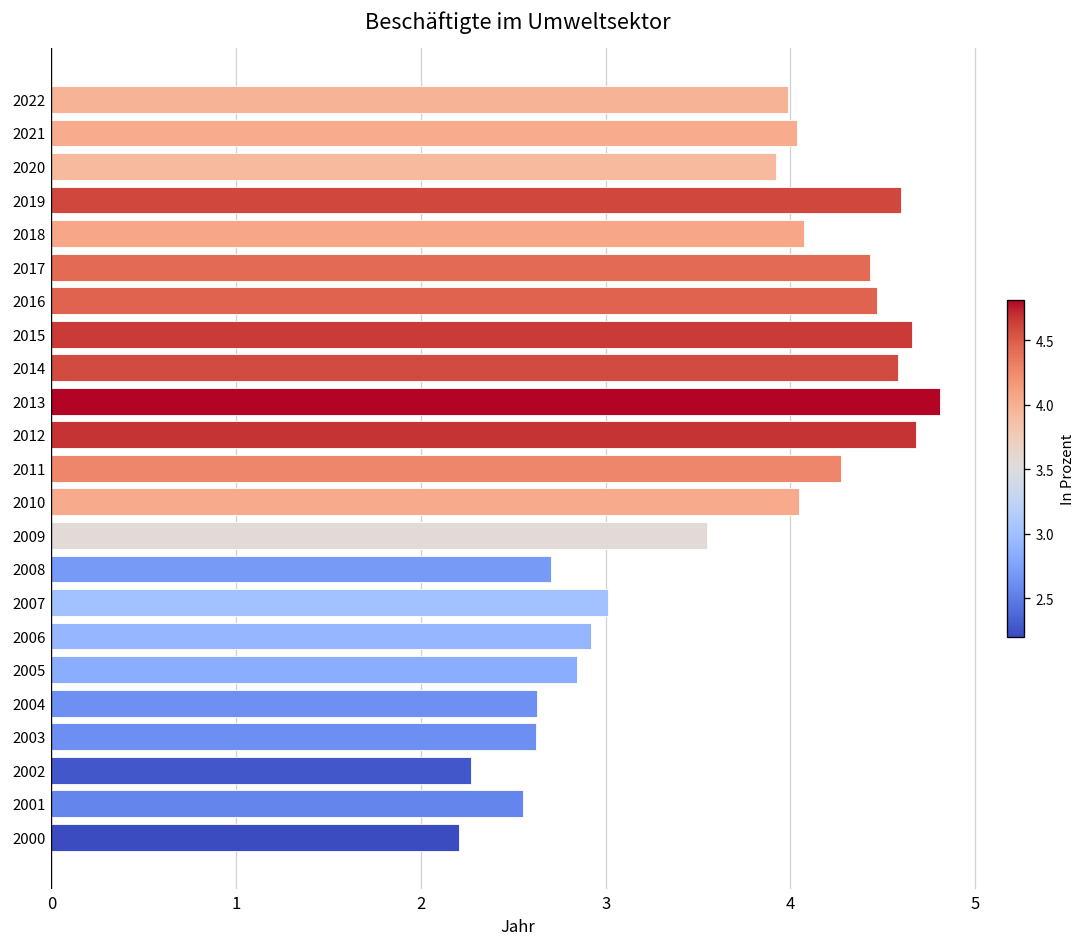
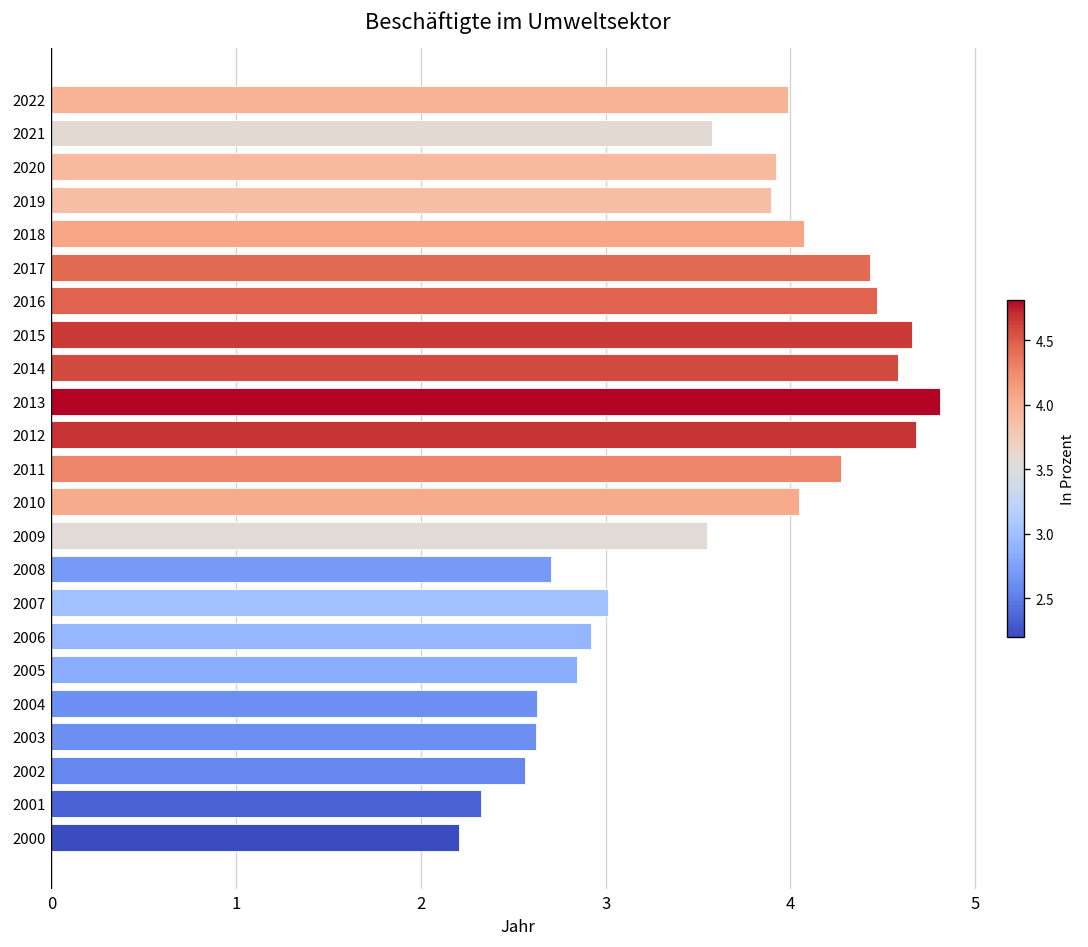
2021: 4.03 -> 3.57
2019: 4.60 -> 3.89
2002: 2.27 -> 2.56
2001: 2.55 -> 2.33
